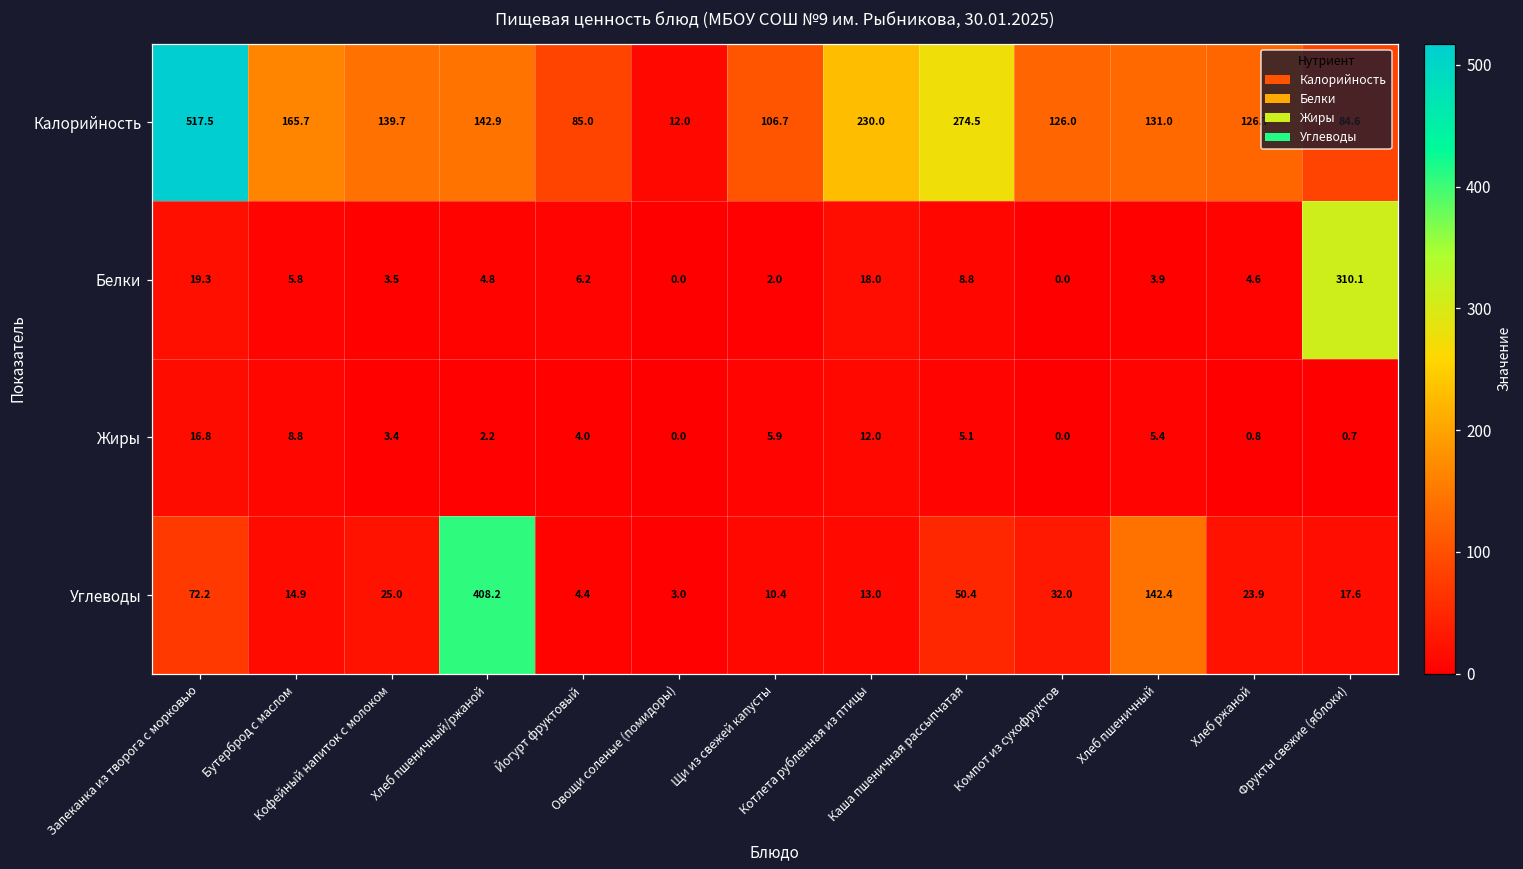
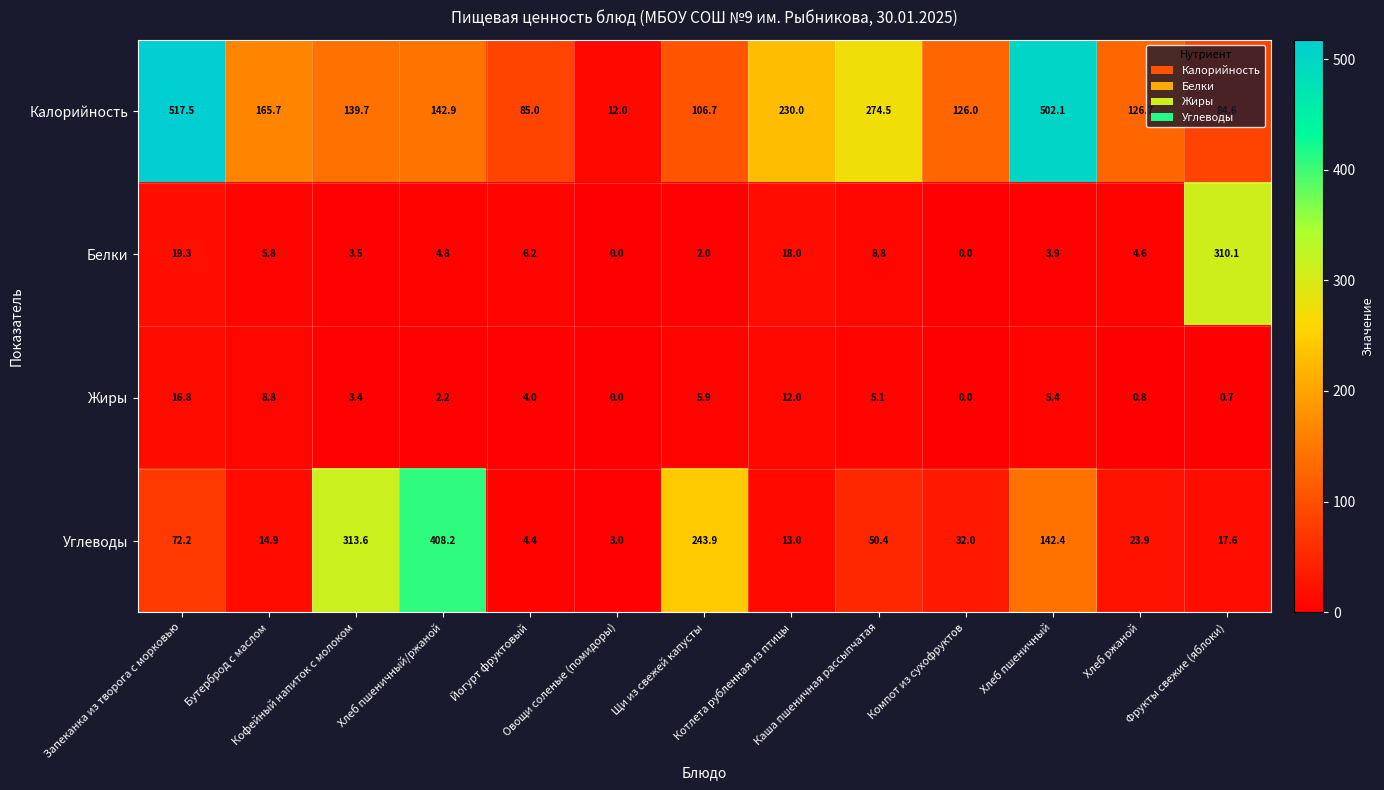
Калорийность, Хлеб пшеничный: 131.0 -> 502.1
Углеводы, Кофейный напиток с молоком: 25.0 -> 313.6
Углеводы, Щи из свежей капусты: 10.4 -> 243.9
